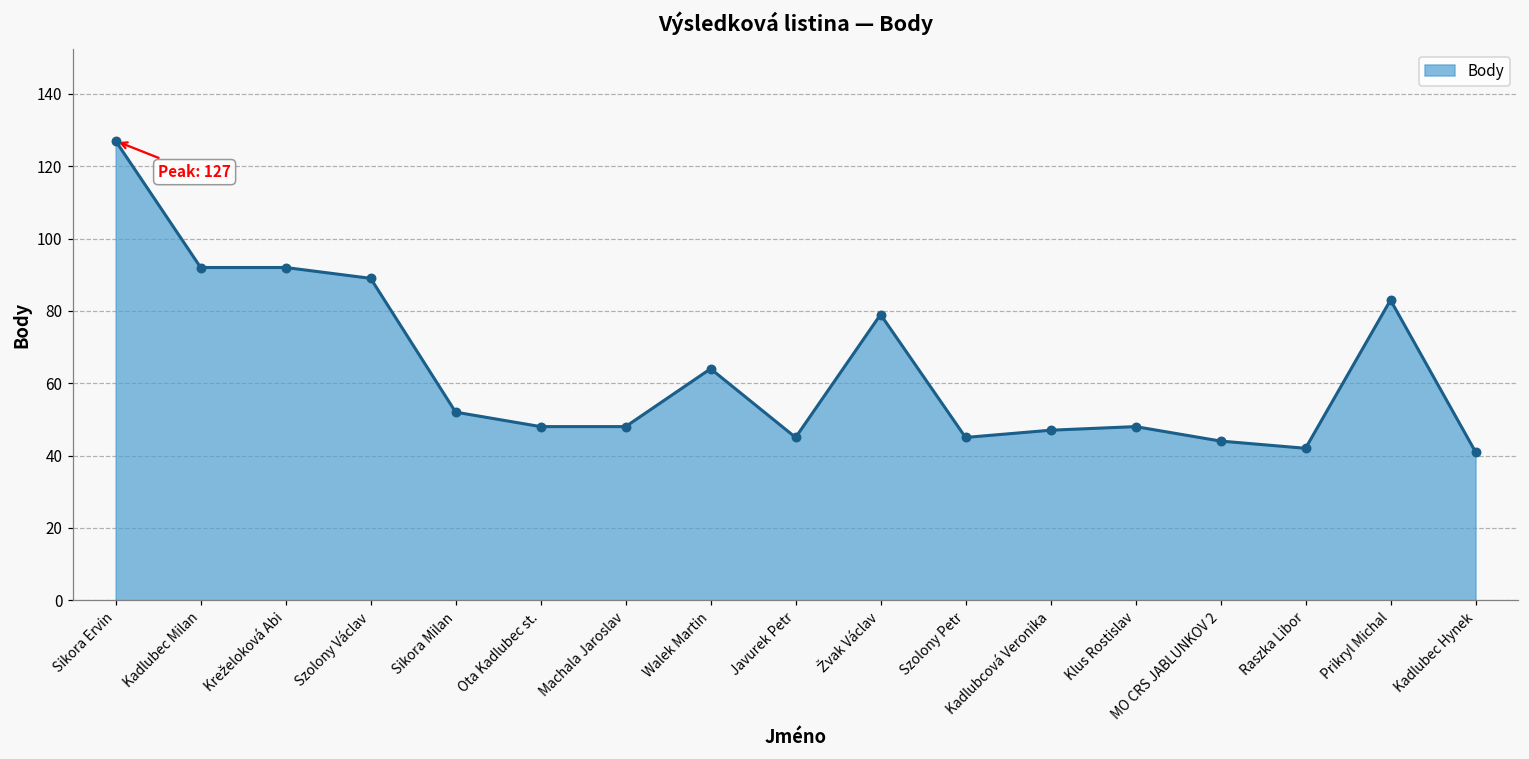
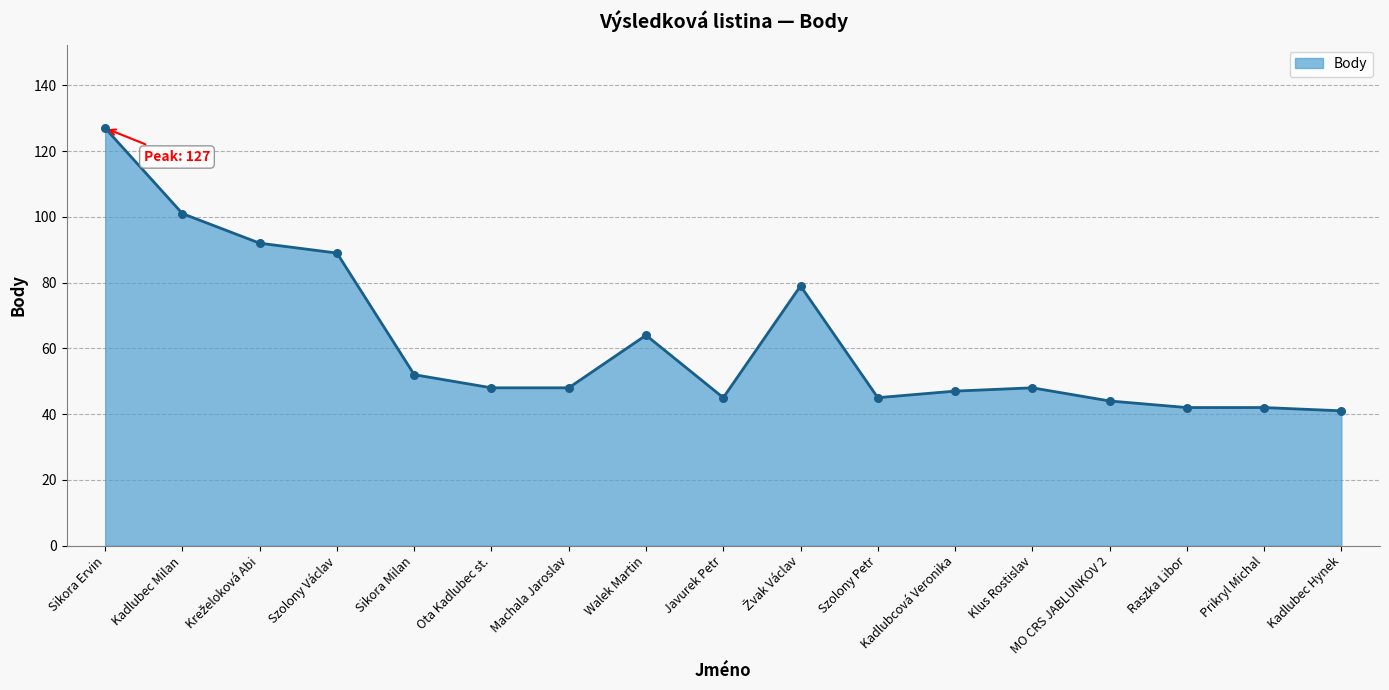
Kadlubec Milan: 92 -> 101
Prikryl Michal: 83 -> 42
